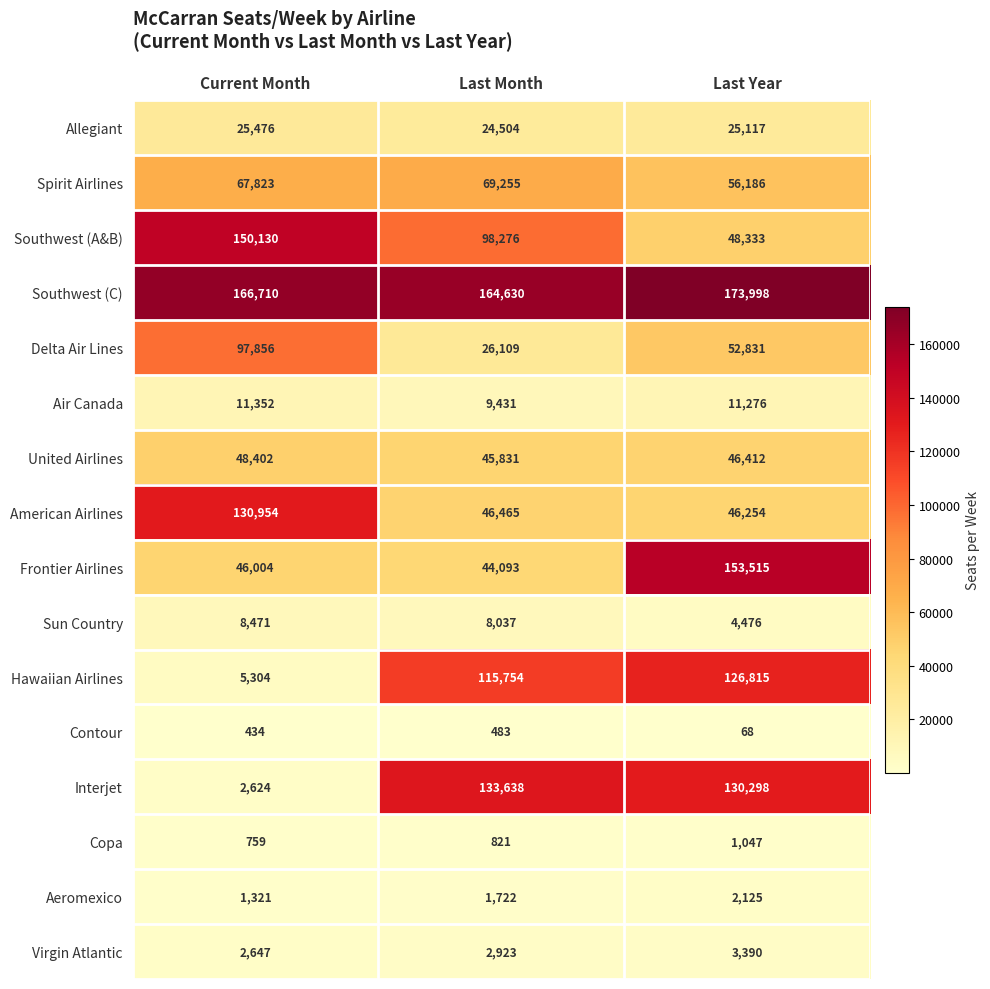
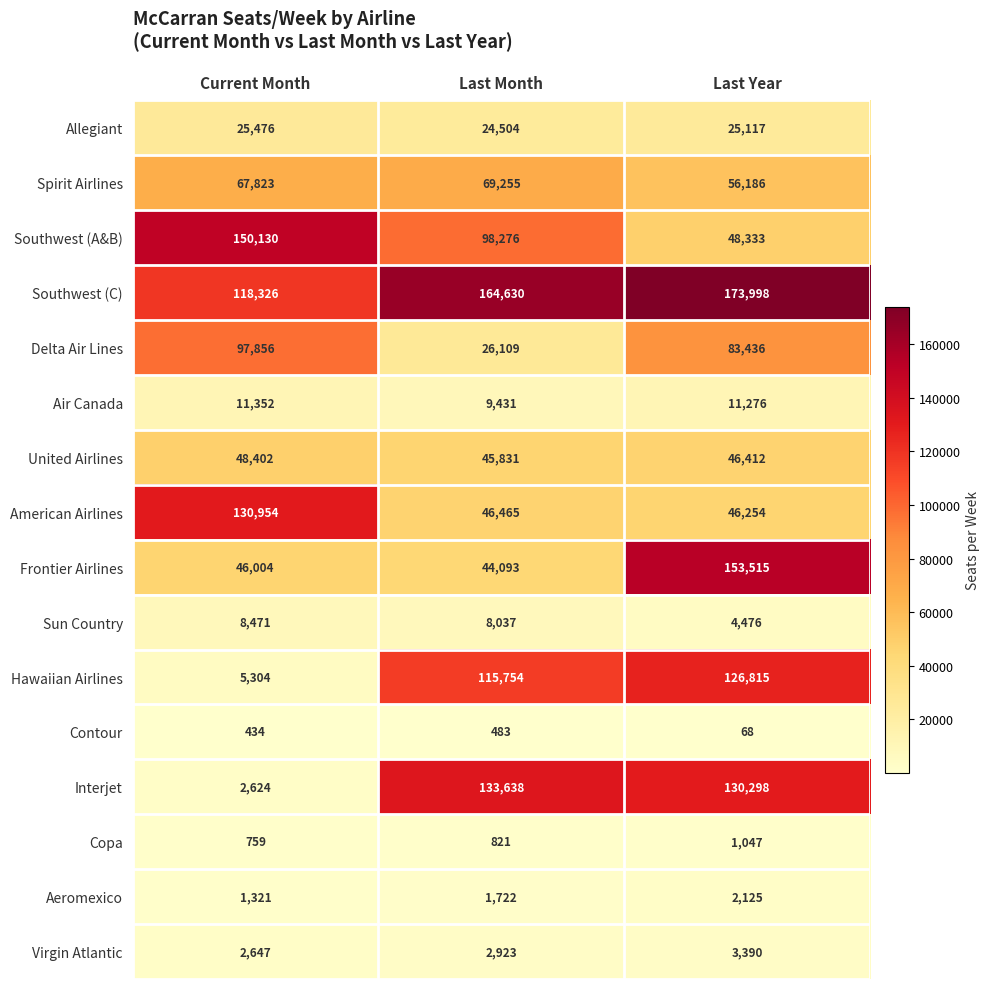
Southwest (C), Current Month: 166,710 -> 118,326
Delta Air Lines, Last Year: 52,831 -> 83,436
